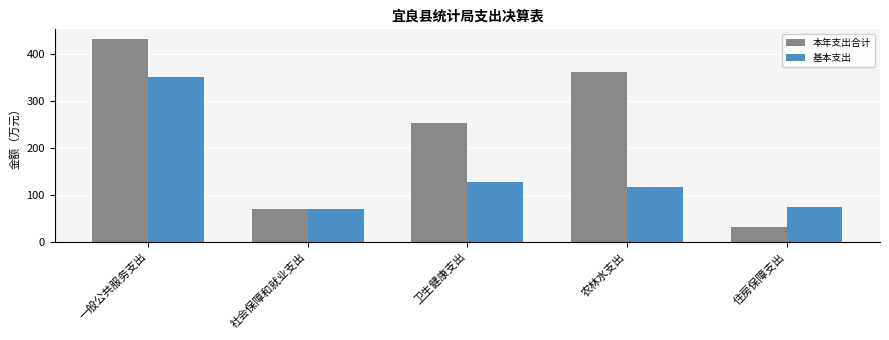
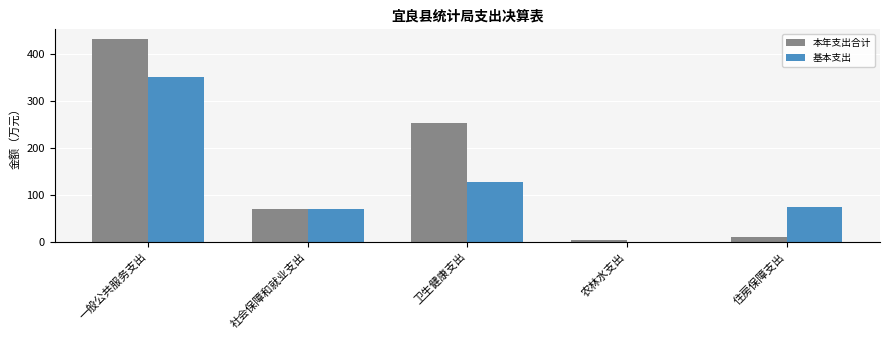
本年支出合计, 农林水支出: 360 -> 10
基本支出, 农林水支出: 120 -> 0
本年支出合计, 住房保障支出: 30 -> 10
